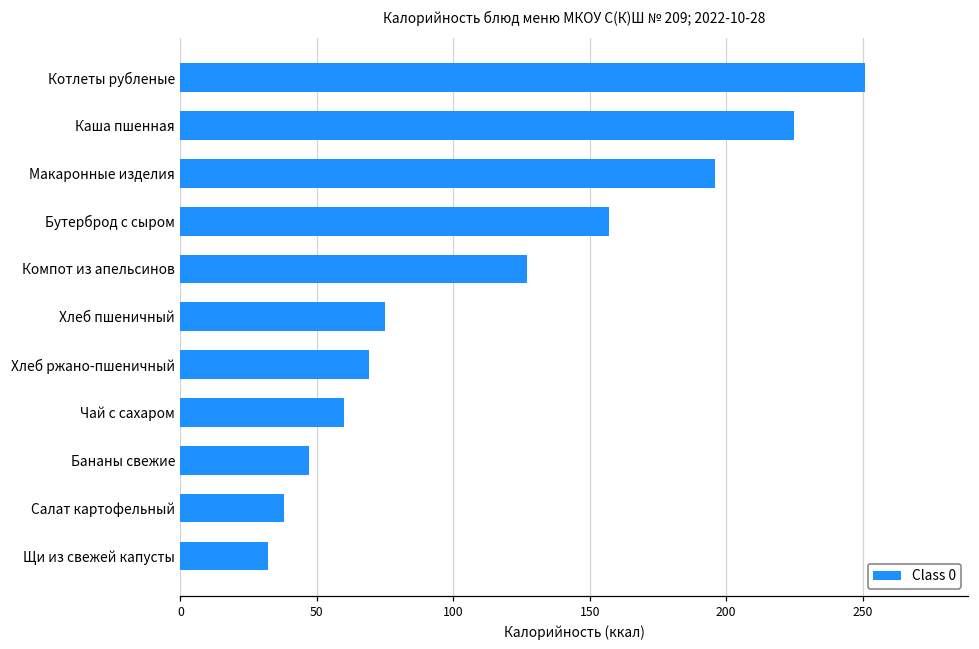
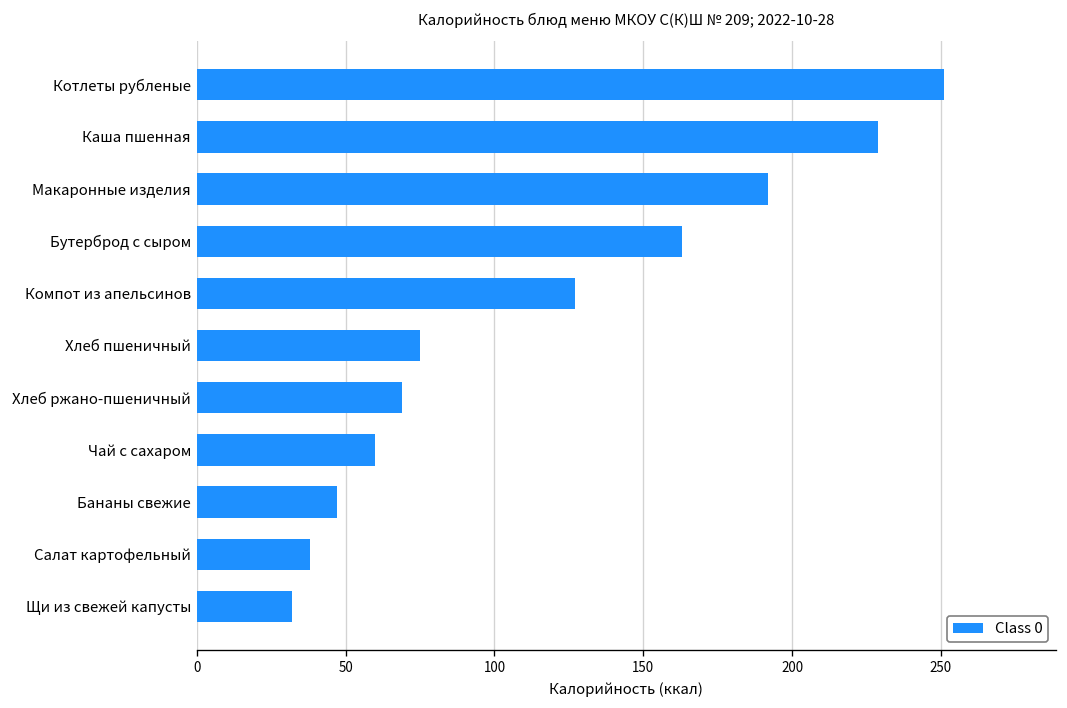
Каша пшенная: 225 -> 229
Макаронные изделия: 196 -> 192
Бутерброд с сыром: 157 -> 163
